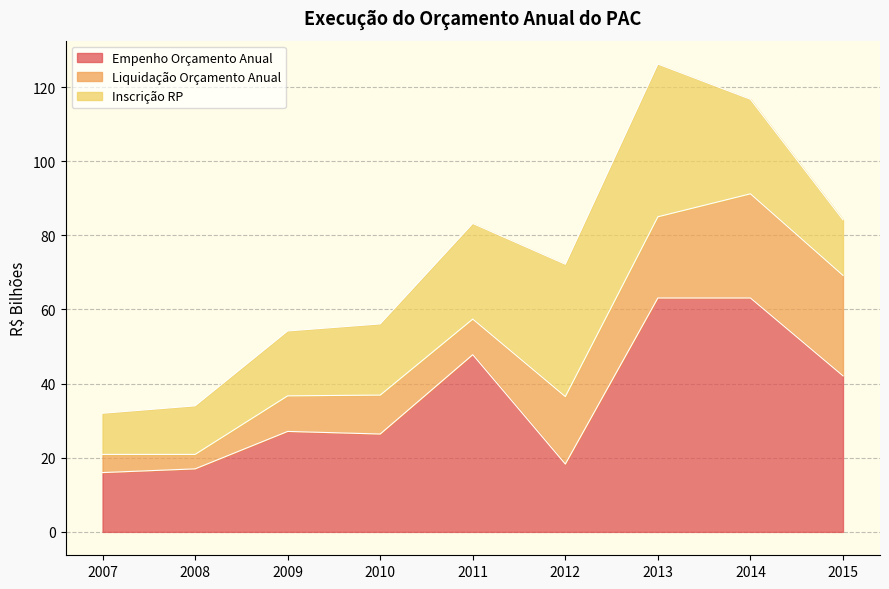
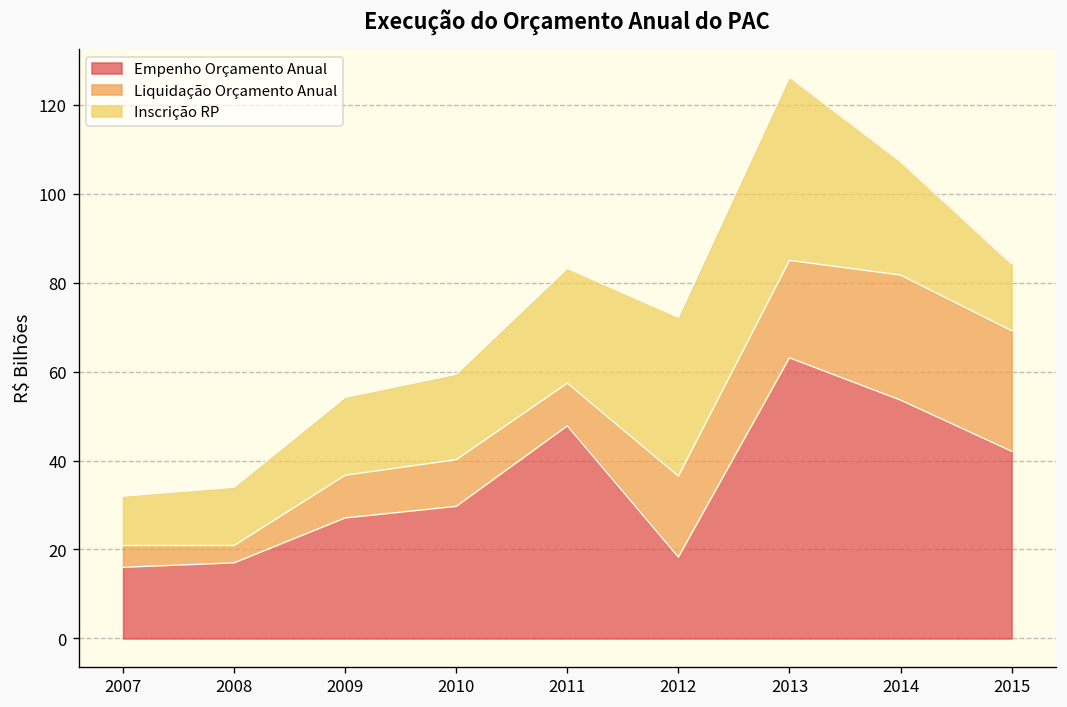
Empenho Orçamento Anual, 2010: 26 -> 30
Empenho Orçamento Anual, 2014: 63 -> 54
